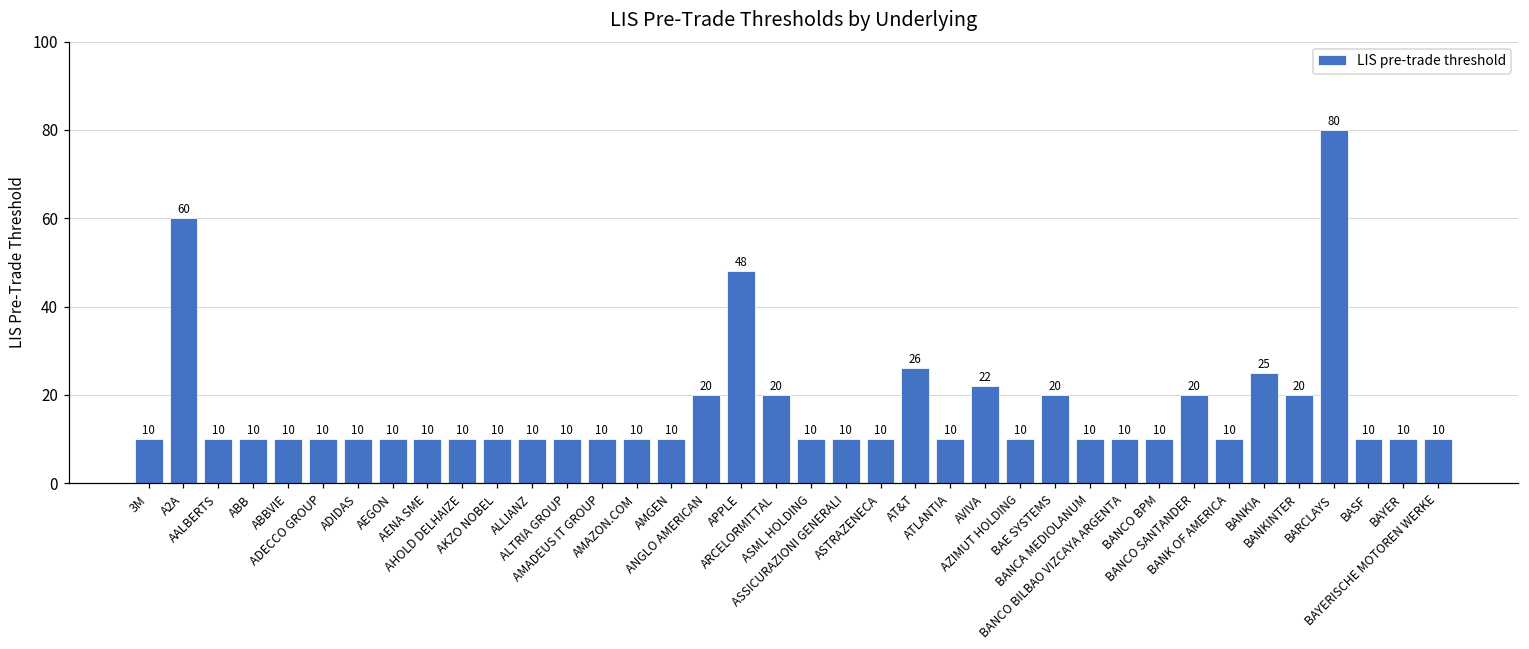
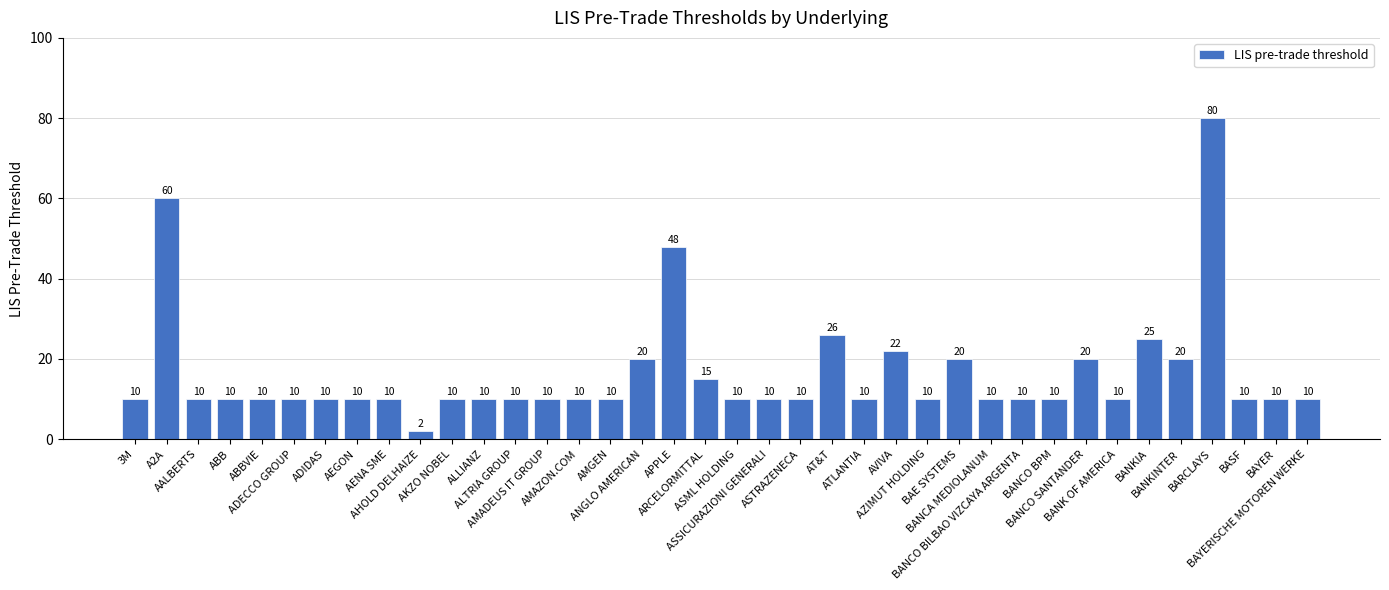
AHOLD DELHAIZE: 10 -> 2
ARCELORMITTAL: 20 -> 15
